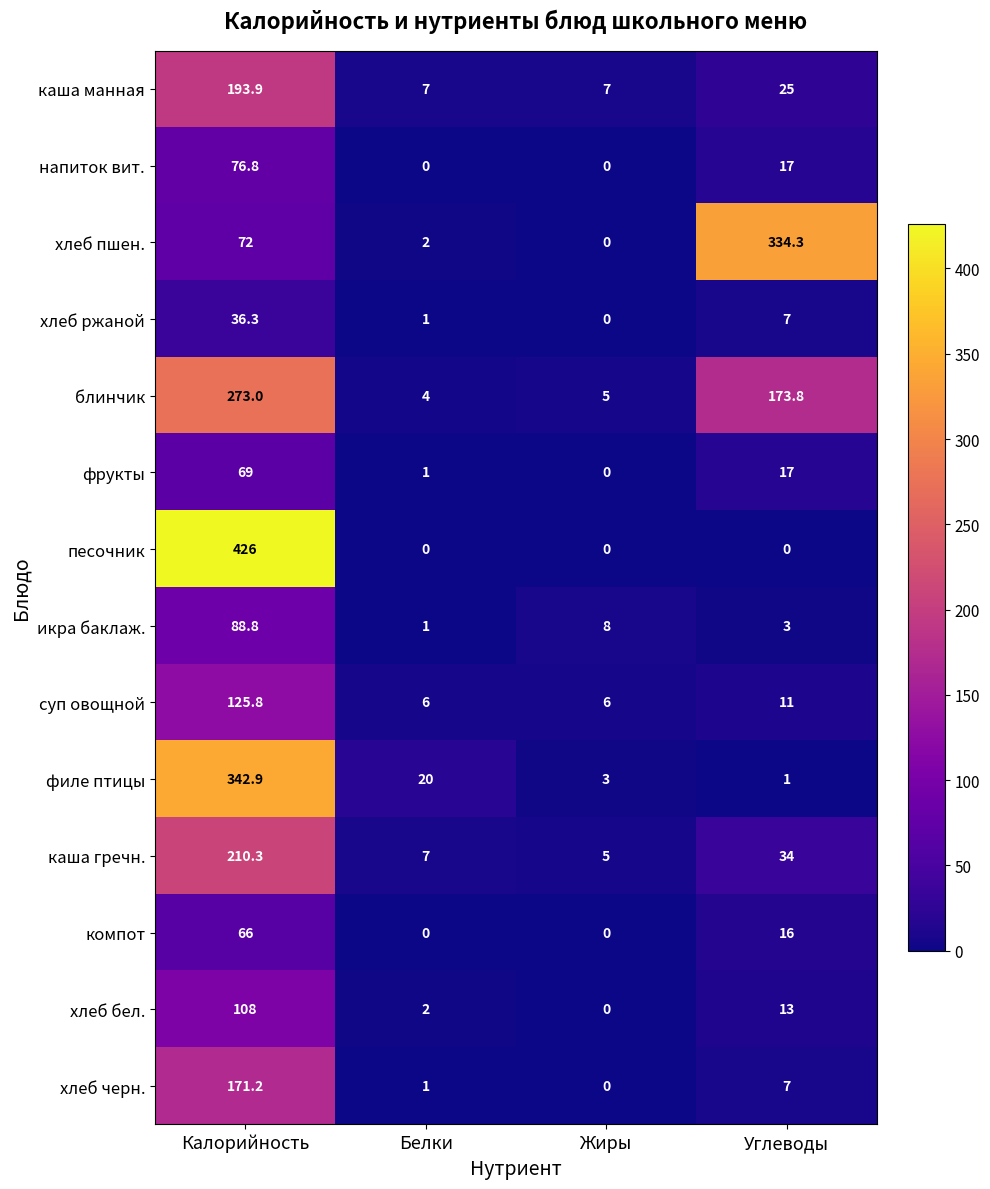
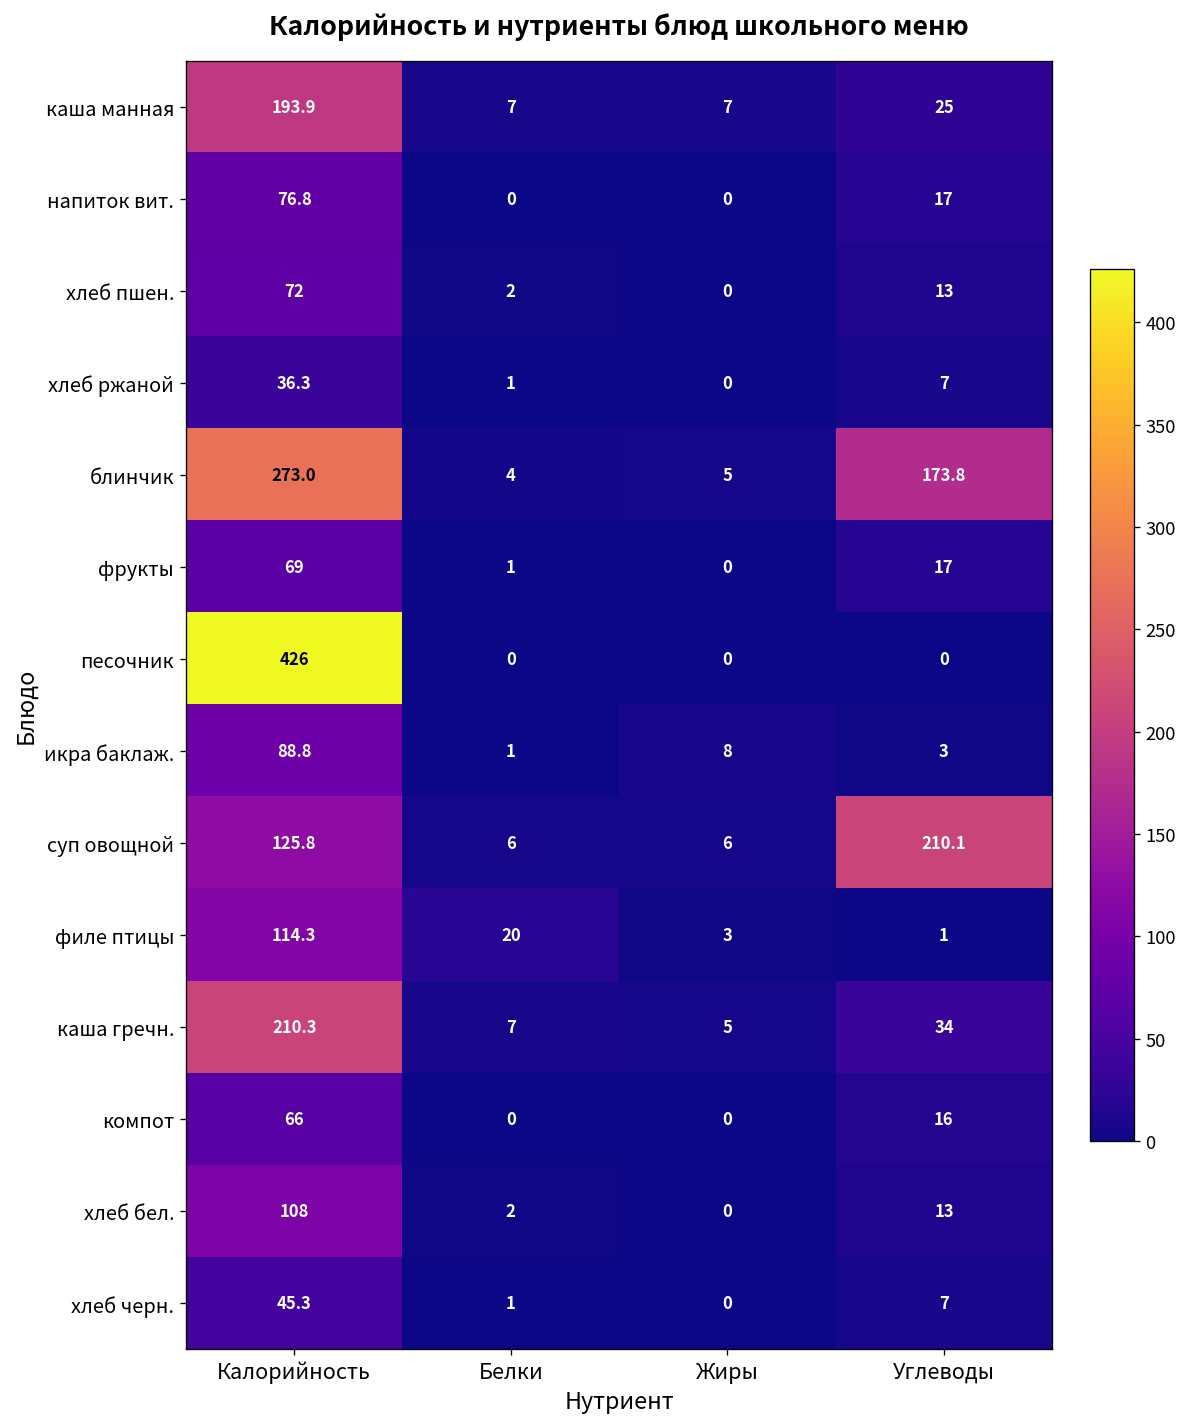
хлеб пшен., Углеводы: 334.3 -> 13
суп овощной, Углеводы: 11 -> 210.1
филе птицы, Калорийность: 342.9 -> 114.3
хлеб черн., Калорийность: 171.2 -> 45.3
